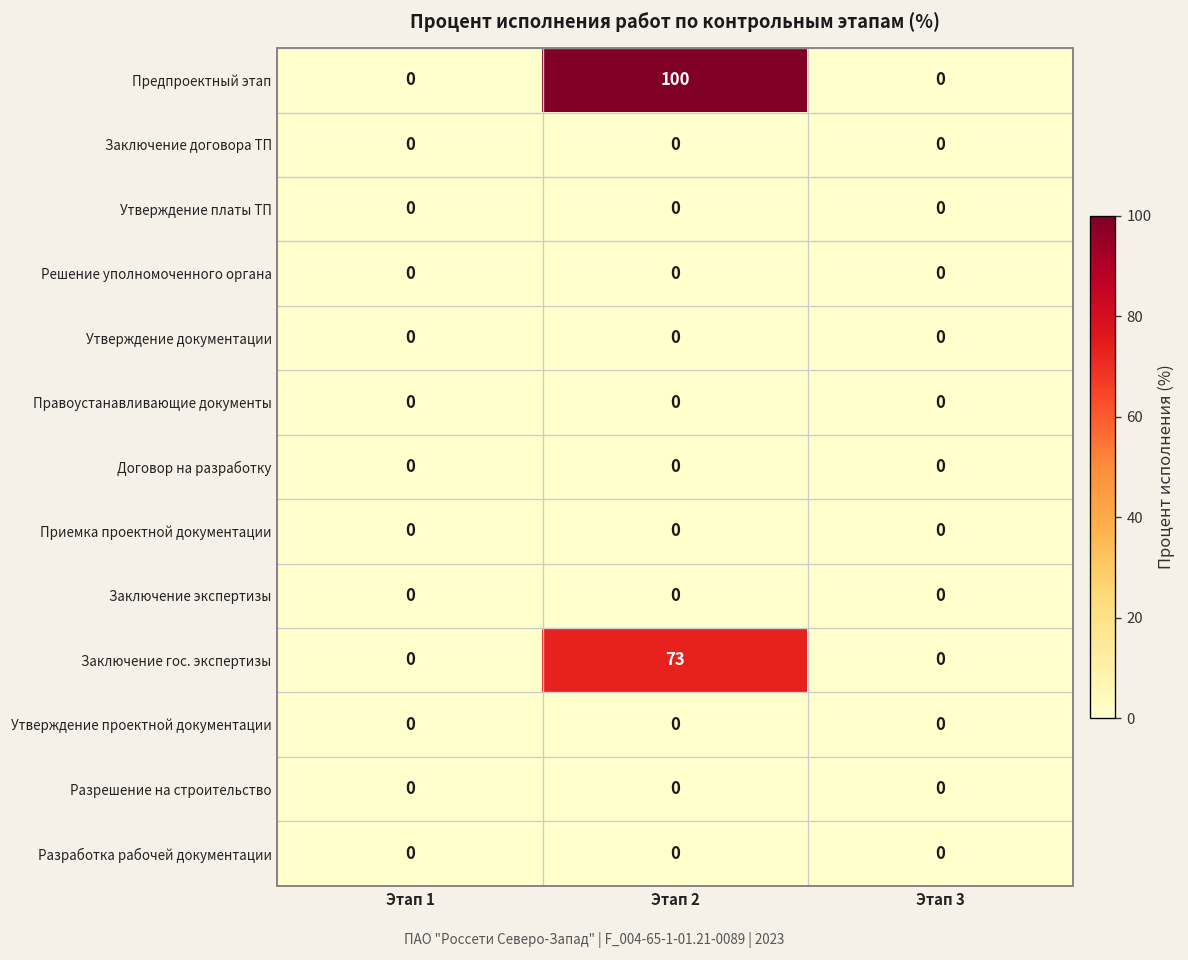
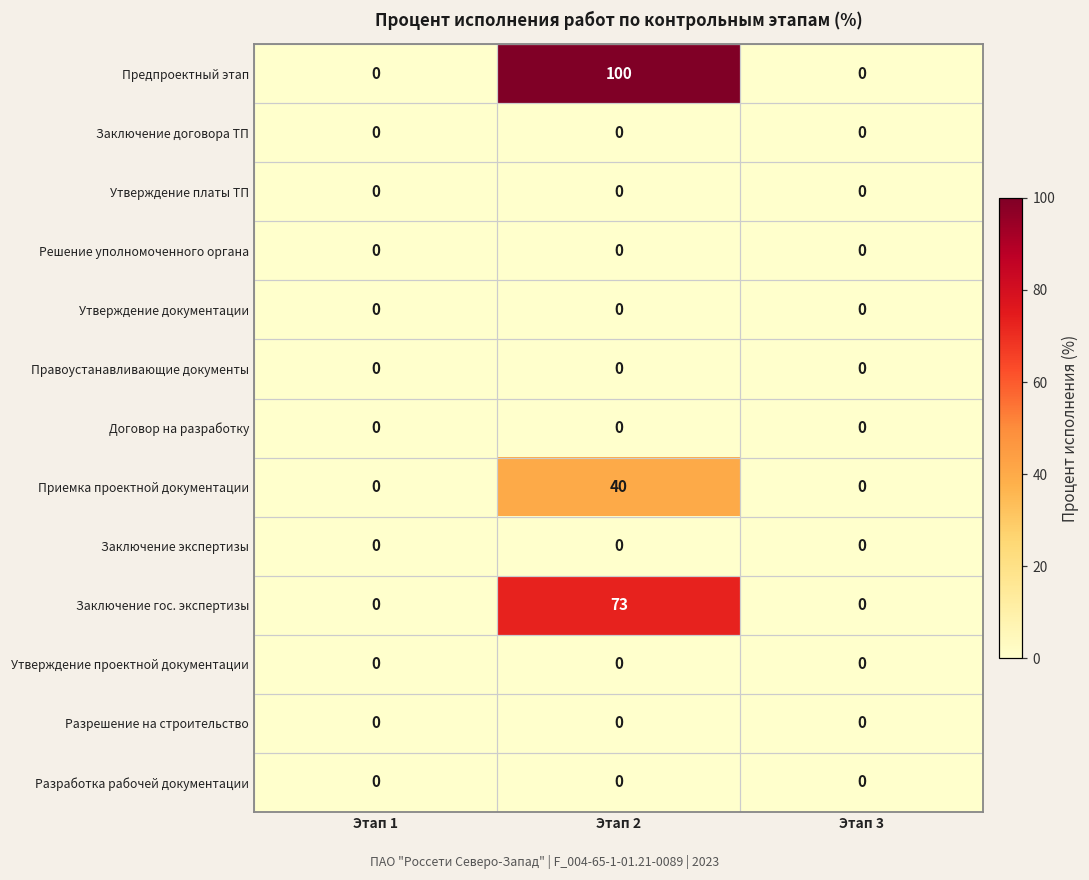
Приемка проектной документации, Этап 2: 0 -> 40
